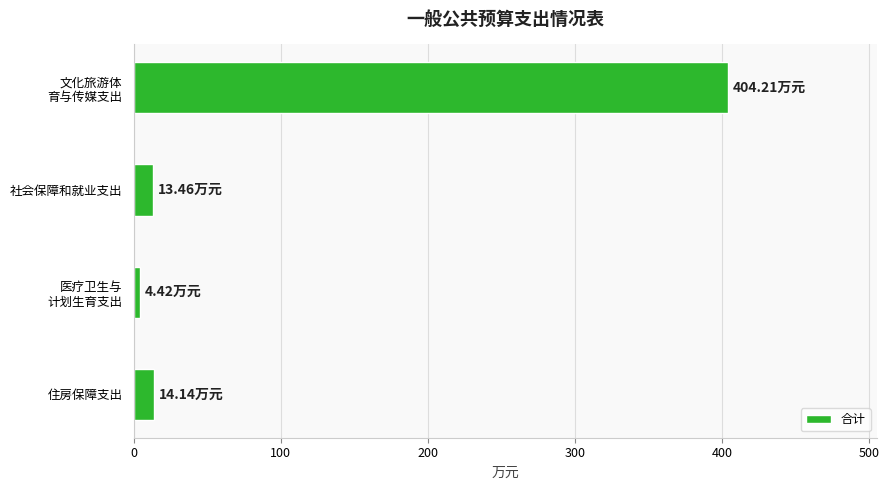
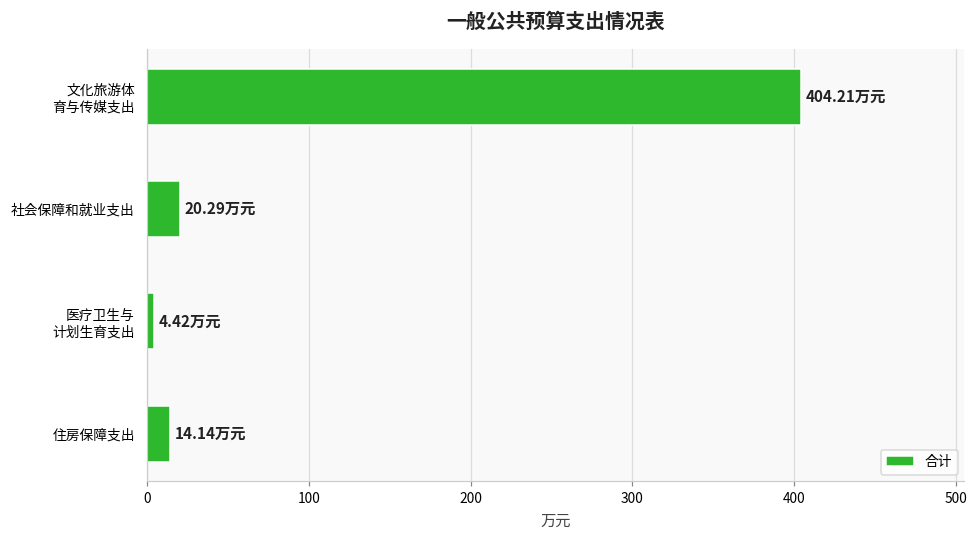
社会保障和就业支出: 13.46 -> 20.29
